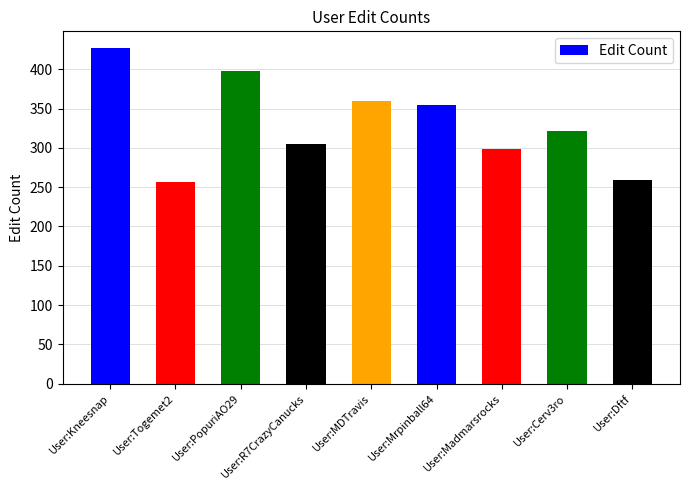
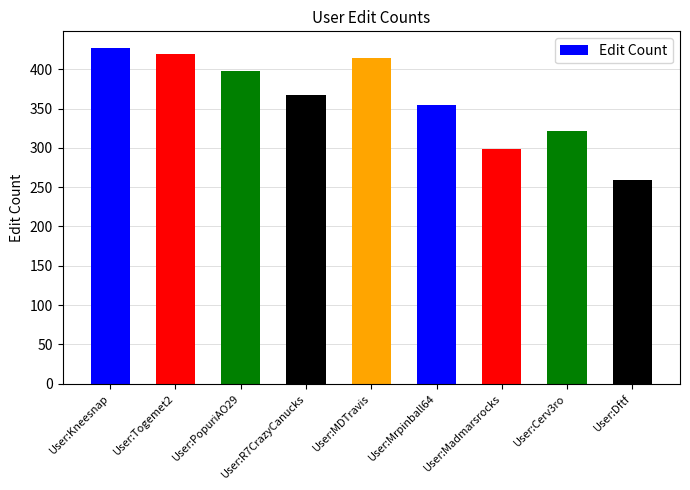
User:Togemet2: 260 -> 420
User:R7CrazyCanucks: 310 -> 370
User:MDTravis: 360 -> 420
